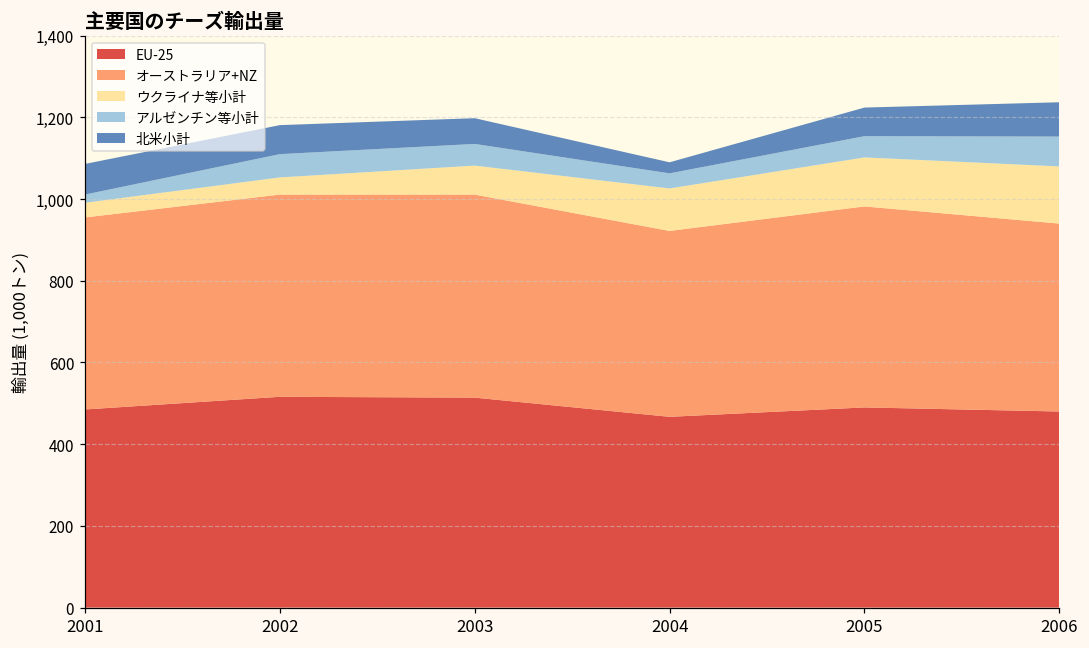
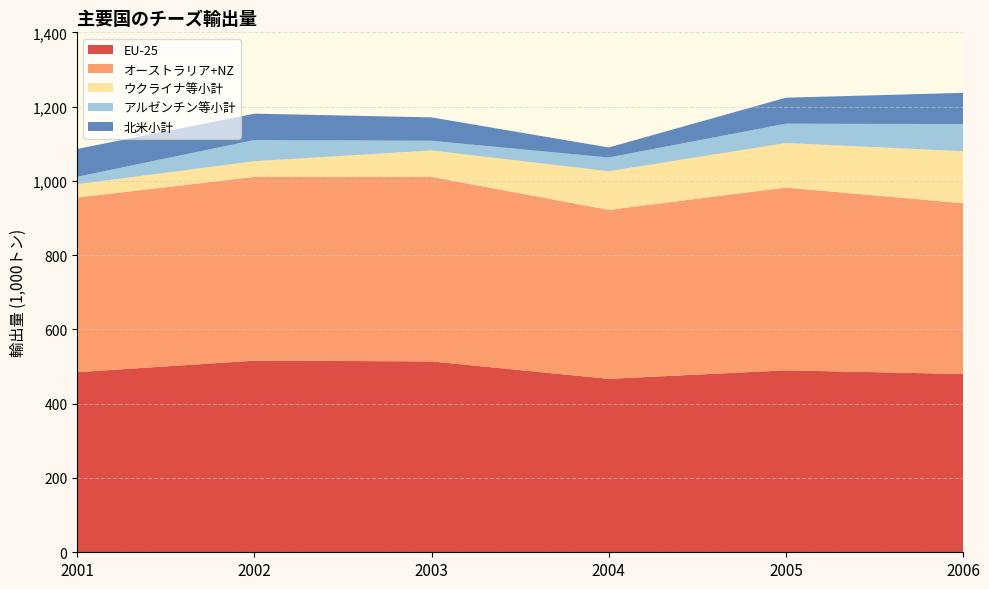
アルゼンチン等小計, 2003: 50 -> 30
